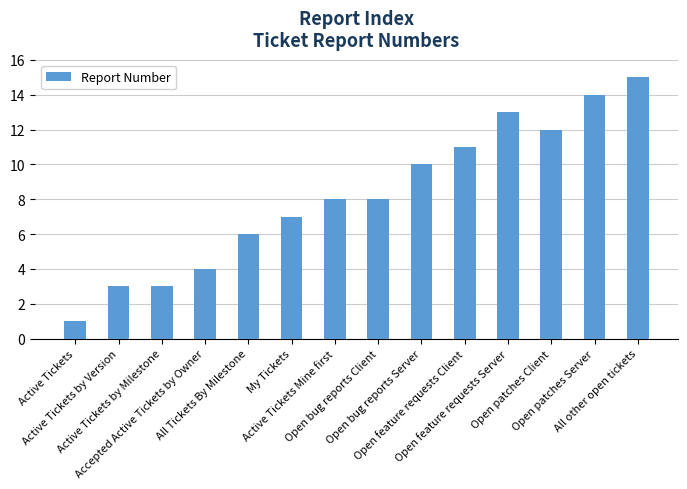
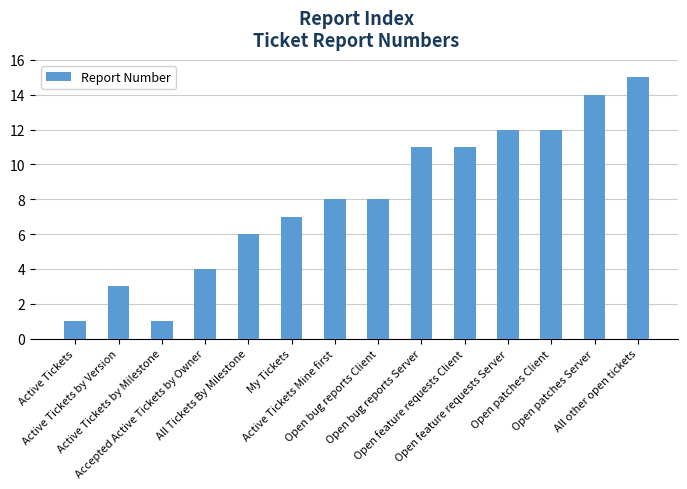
Active Tickets by Milestone: 3 -> 1
Open bug reports Server: 10 -> 11
Open feature requests Server: 13 -> 12
